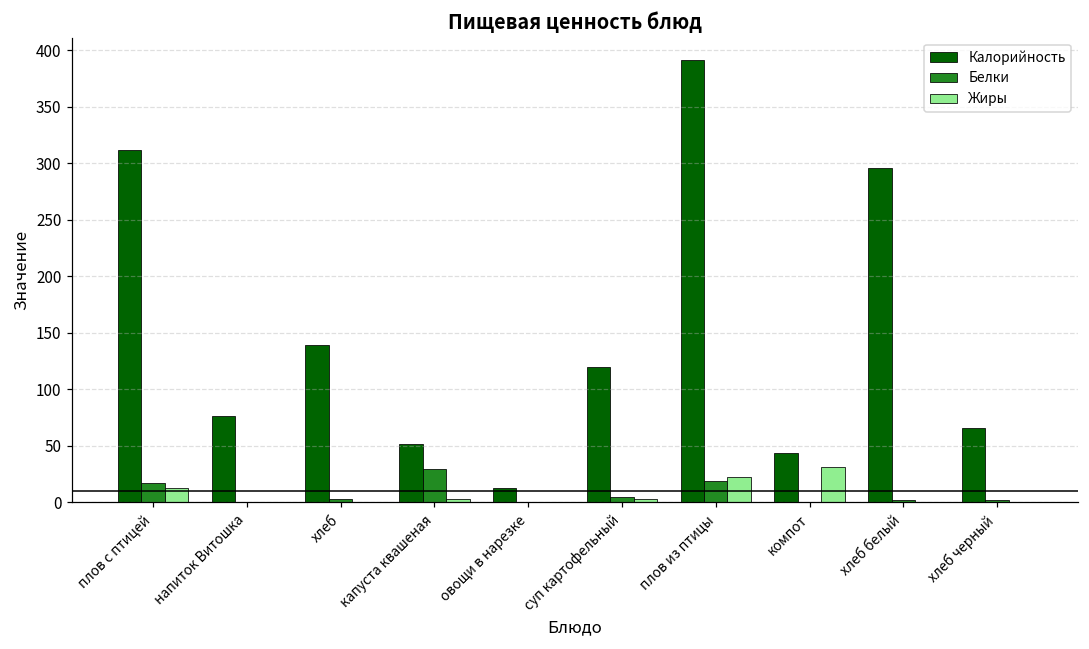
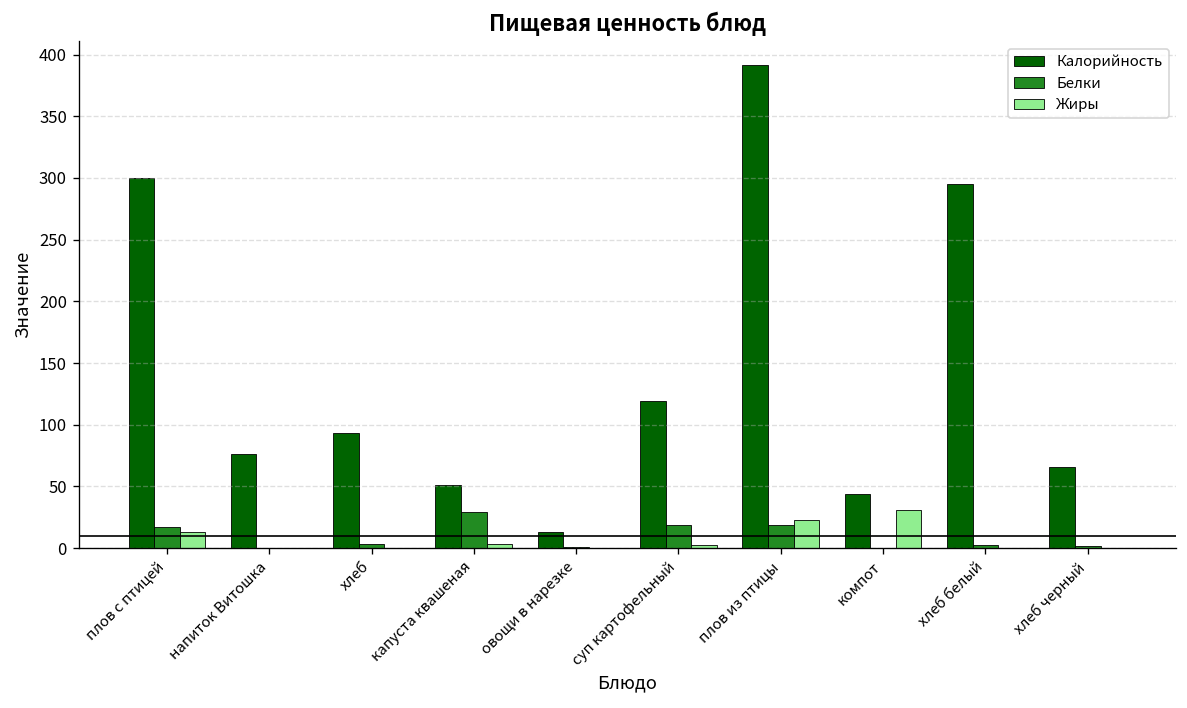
Калорийность, плов с птицей: 311 -> 300
Калорийность, хлеб: 140 -> 94
Белки, суп картофельный: 5 -> 19
